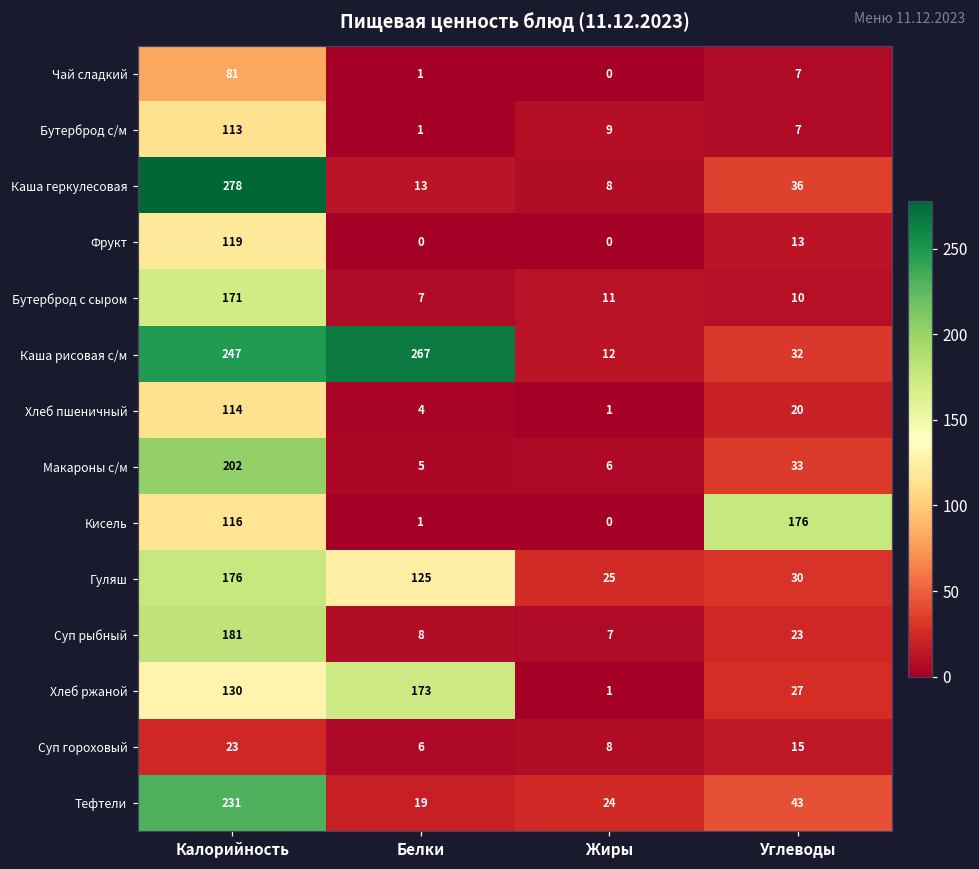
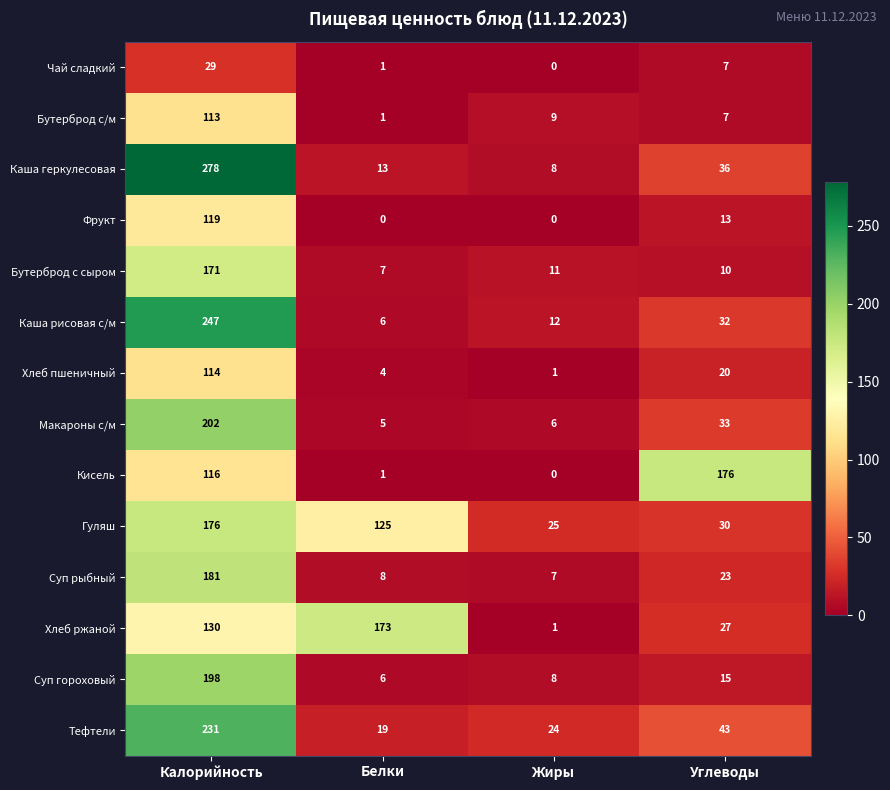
Чай сладкий, Калорийность: 81 -> 29
Каша рисовая с/м, Белки: 267 -> 6
Суп гороховый, Калорийность: 23 -> 198
